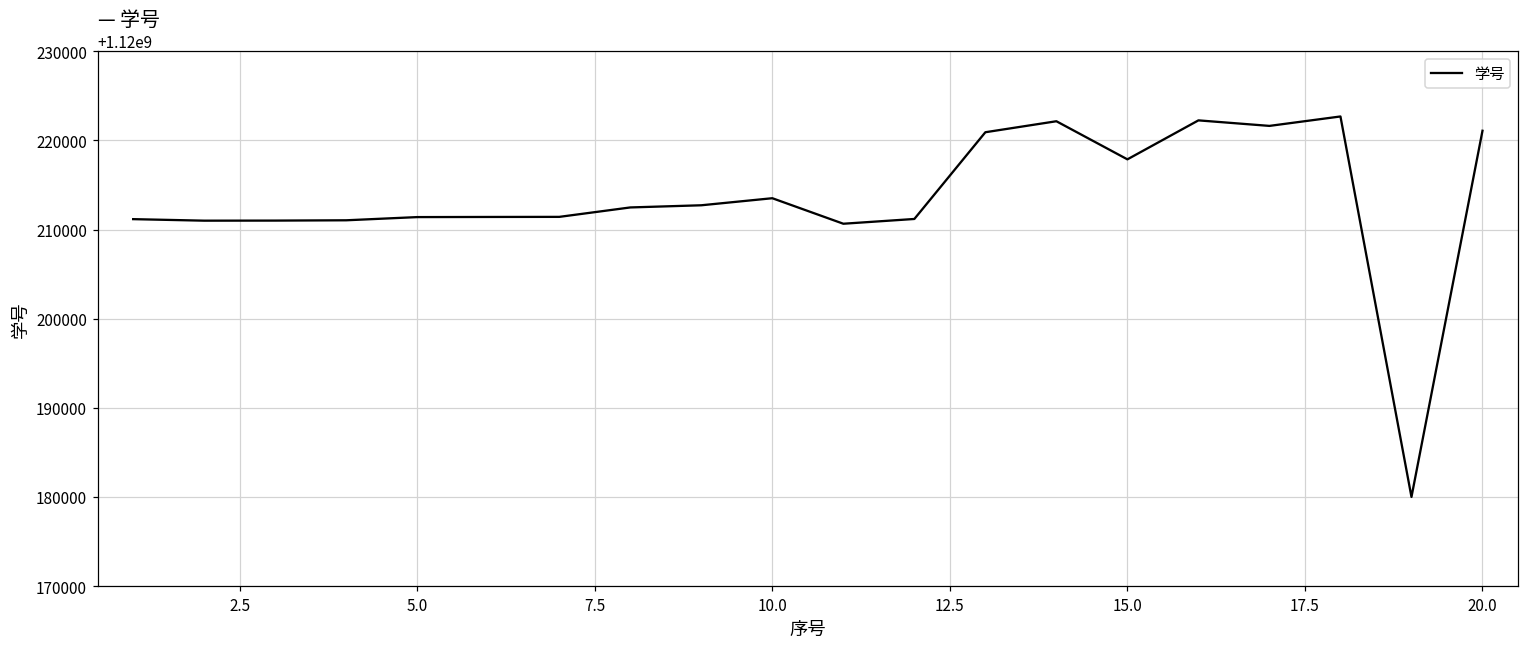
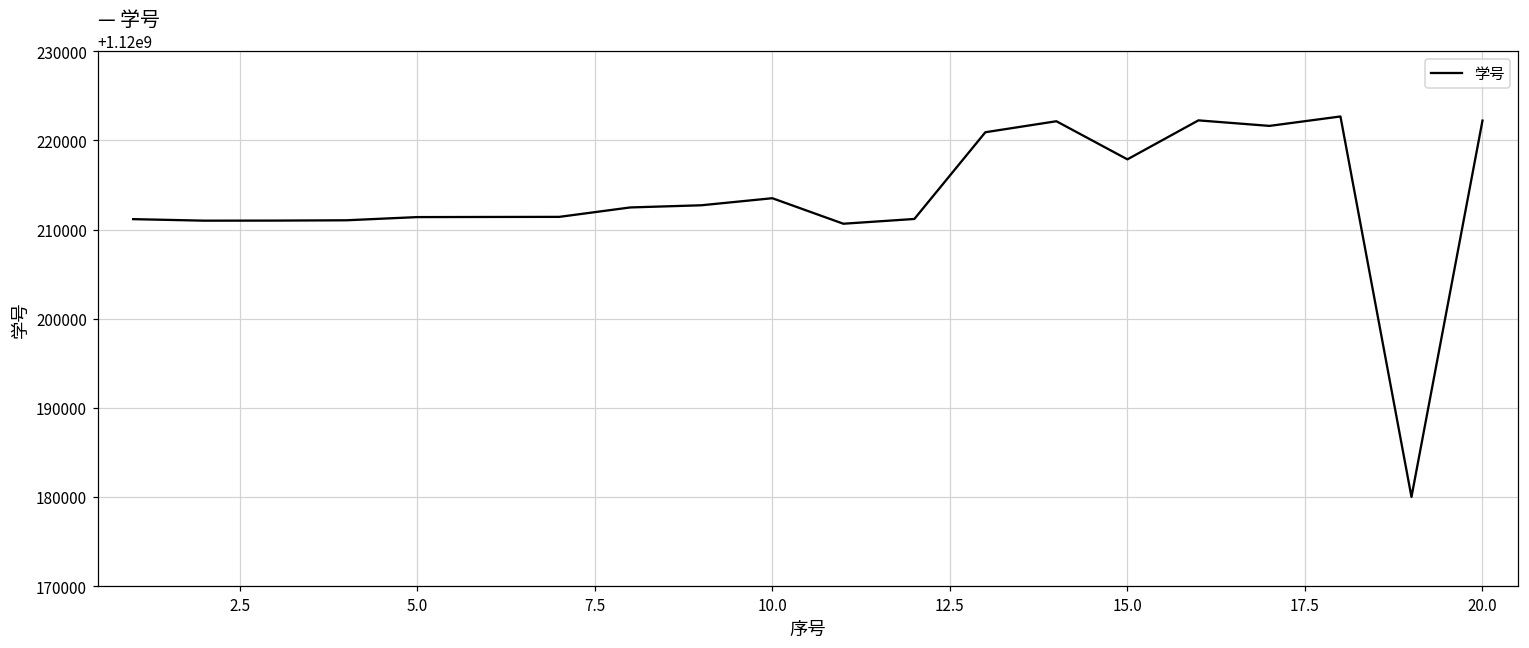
20.0: 1120221000 -> 1120222000
